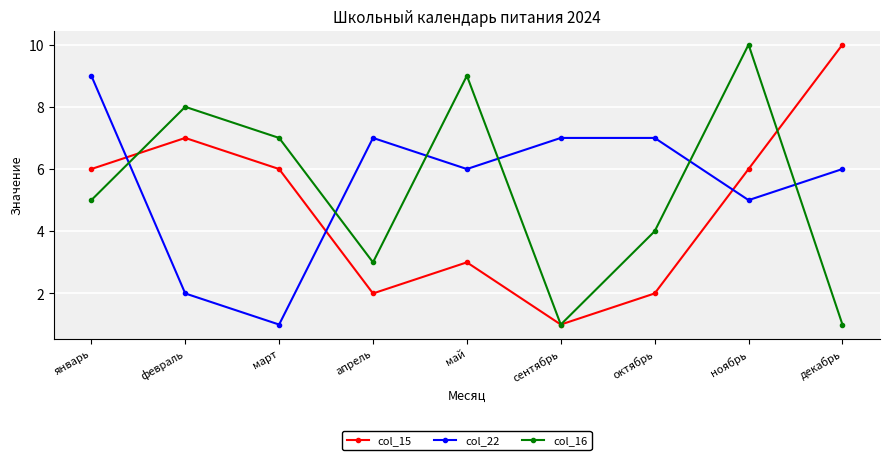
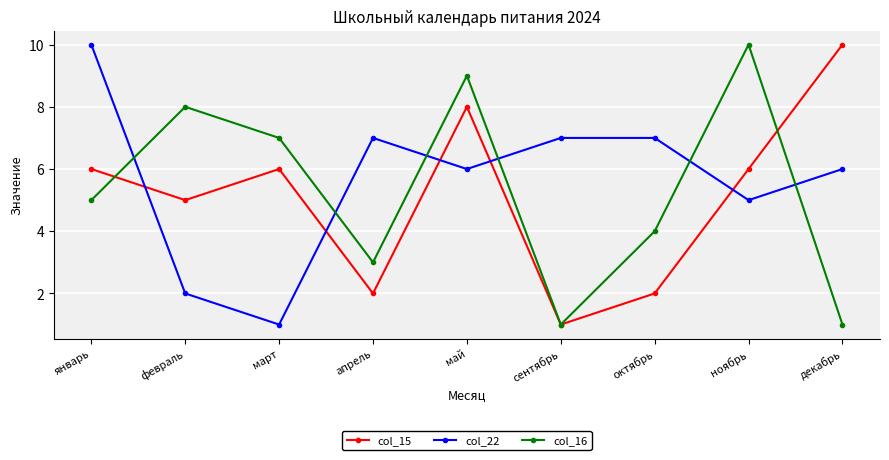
col_22, январь: 9 -> 10
col_15, февраль: 7 -> 5
col_15, май: 3 -> 8
